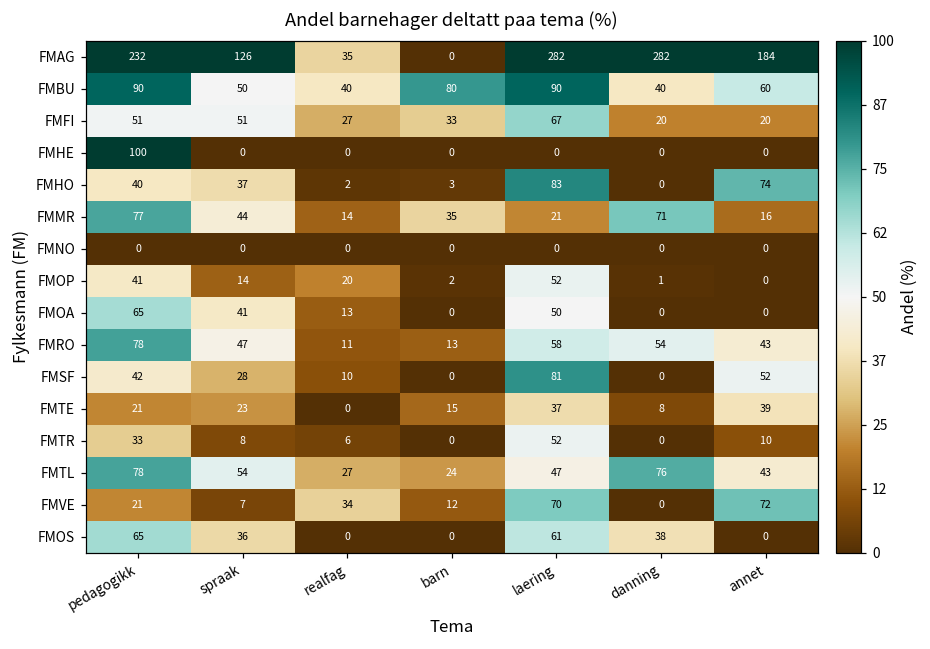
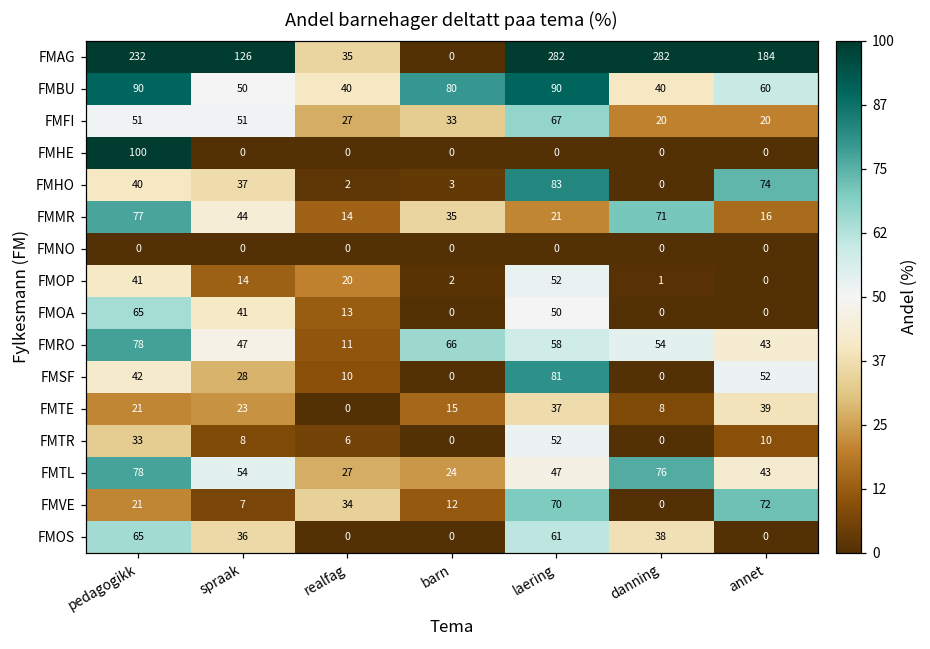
FMRO, barn: 13 -> 66
